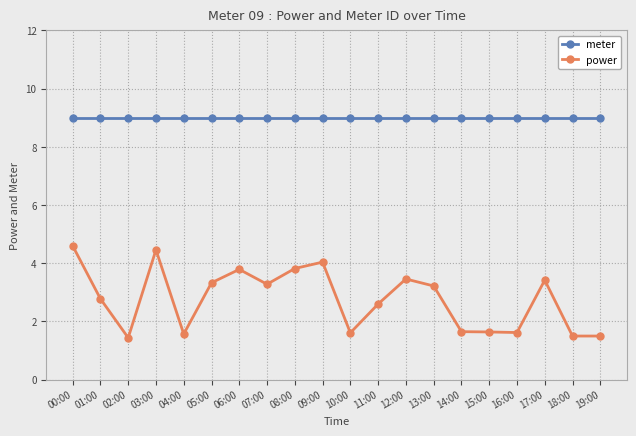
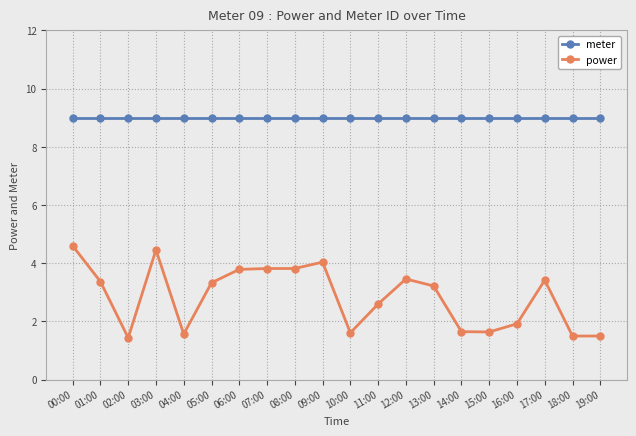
power, 01:00: 2.8 -> 3.4
power, 07:00: 3.3 -> 3.8
power, 16:00: 1.6 -> 1.9
